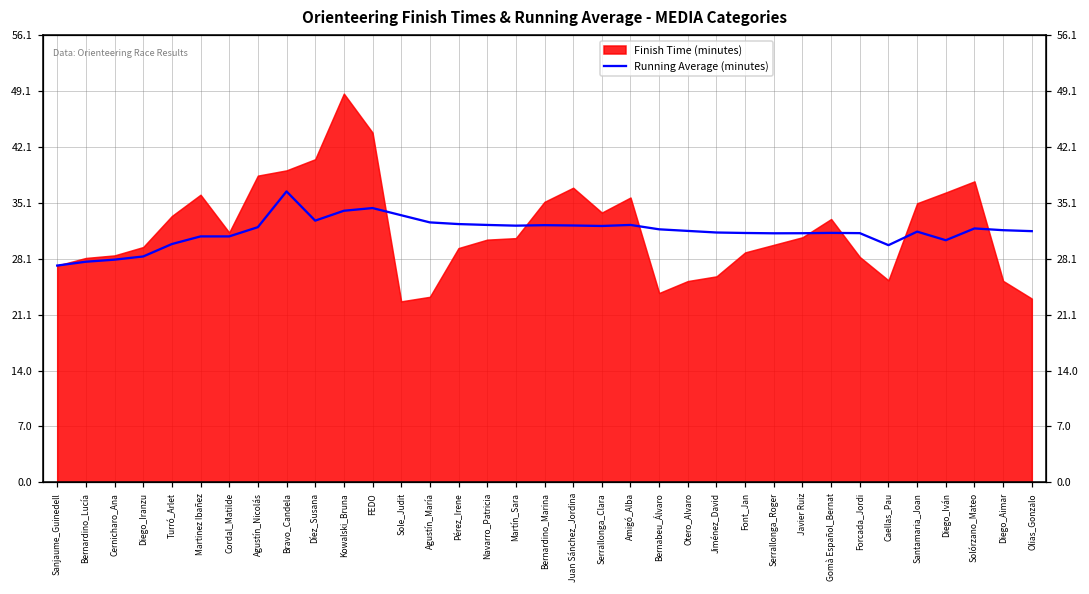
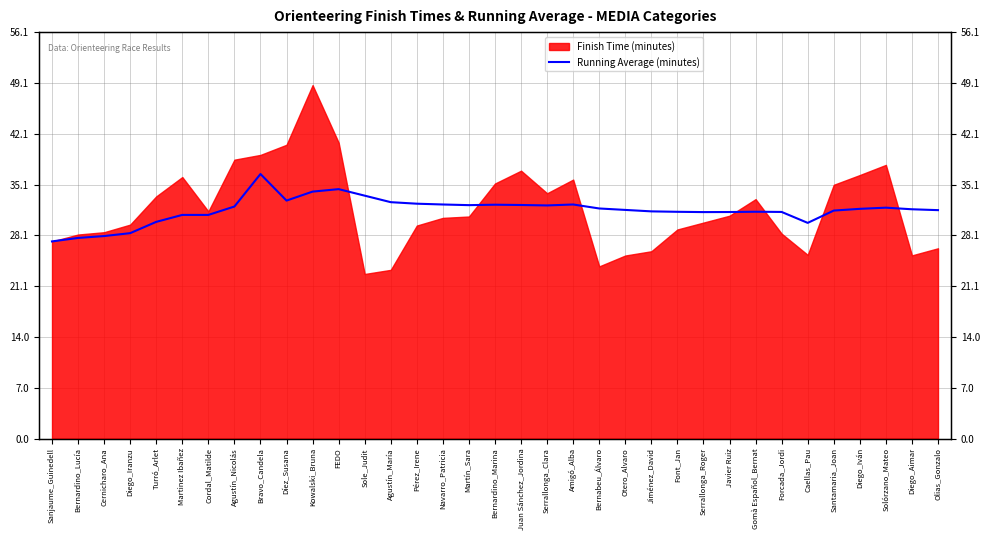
Finish Time (minutes), FEDO: 44 -> 41
Running Average (minutes), Diego_Iván: 30 -> 32
Finish Time (minutes), Olias_Gonzalo: 23 -> 26
